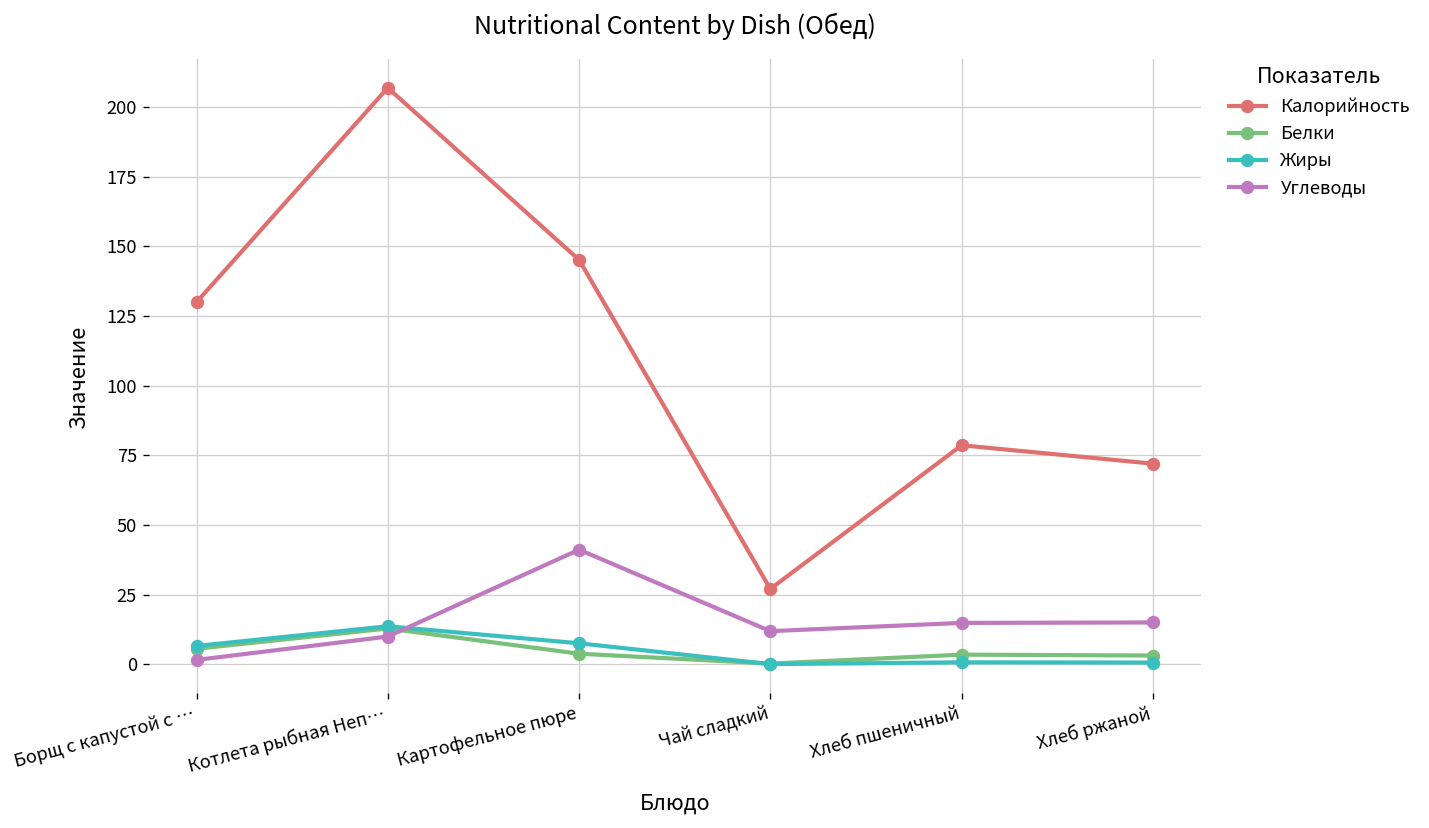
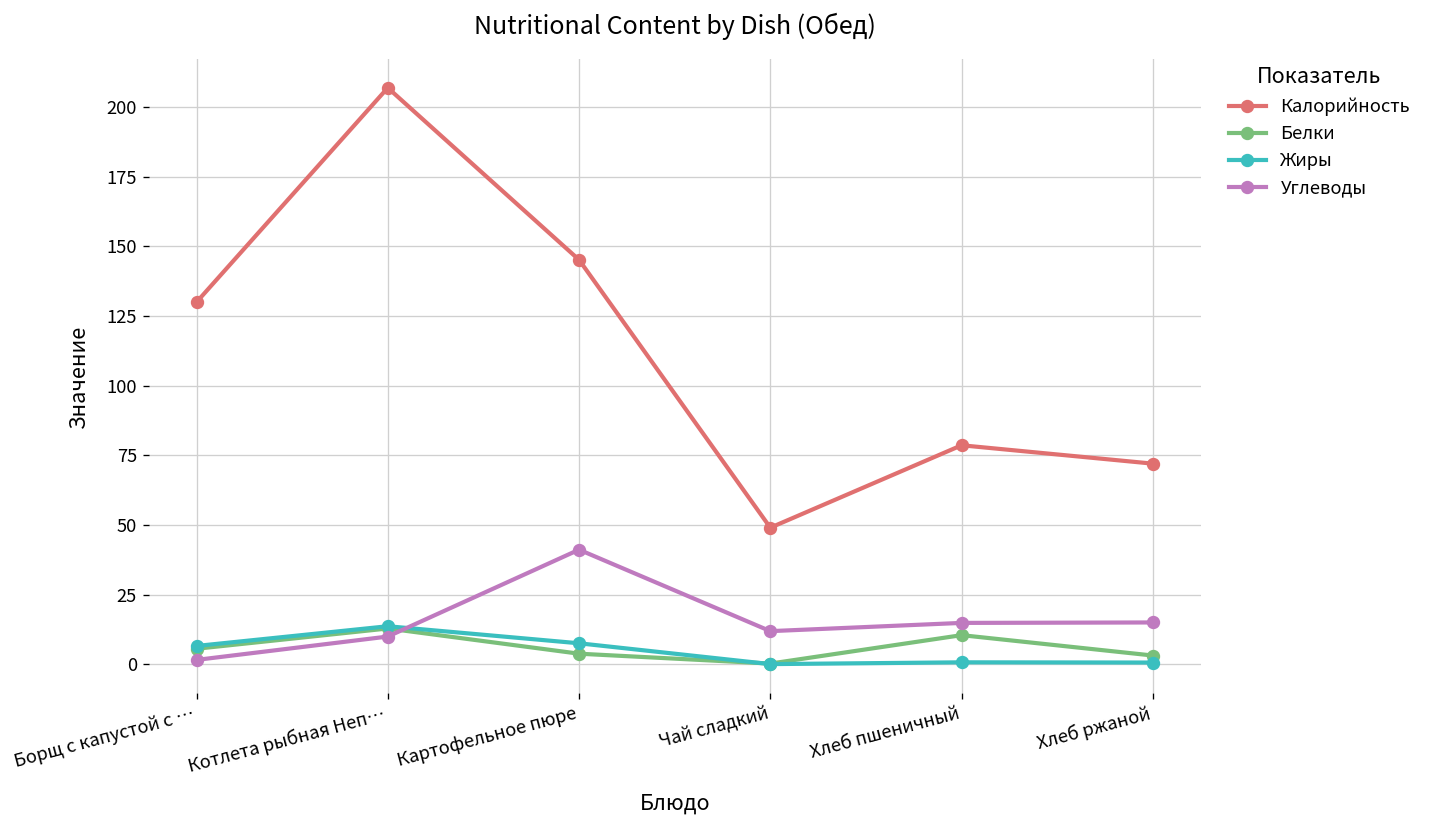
Калорийность, Чай сладкий: 27 -> 49
Белки, Хлеб пшеничный: 3 -> 10
